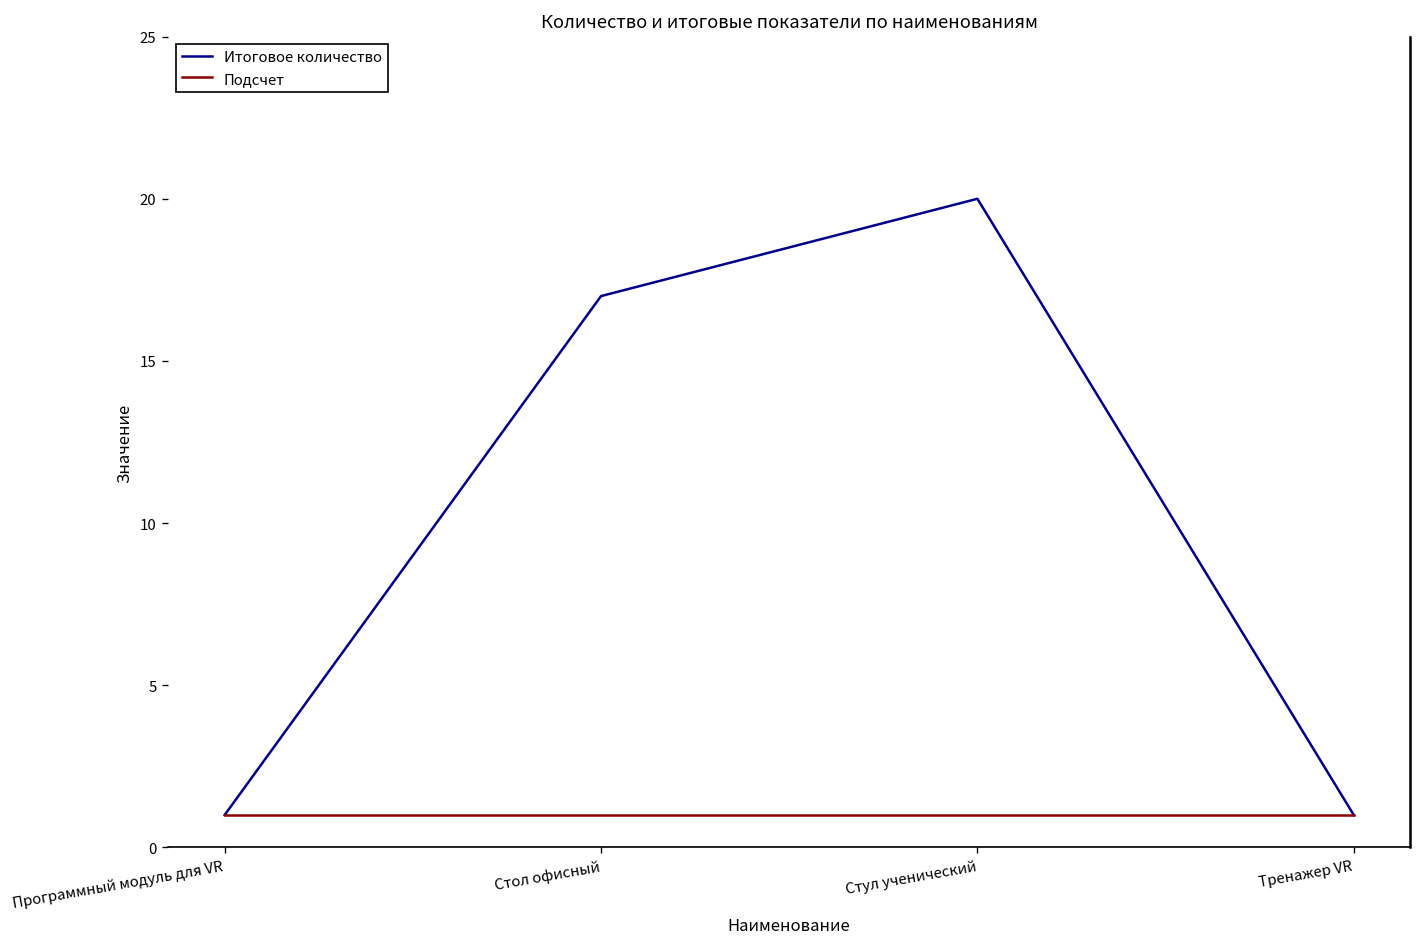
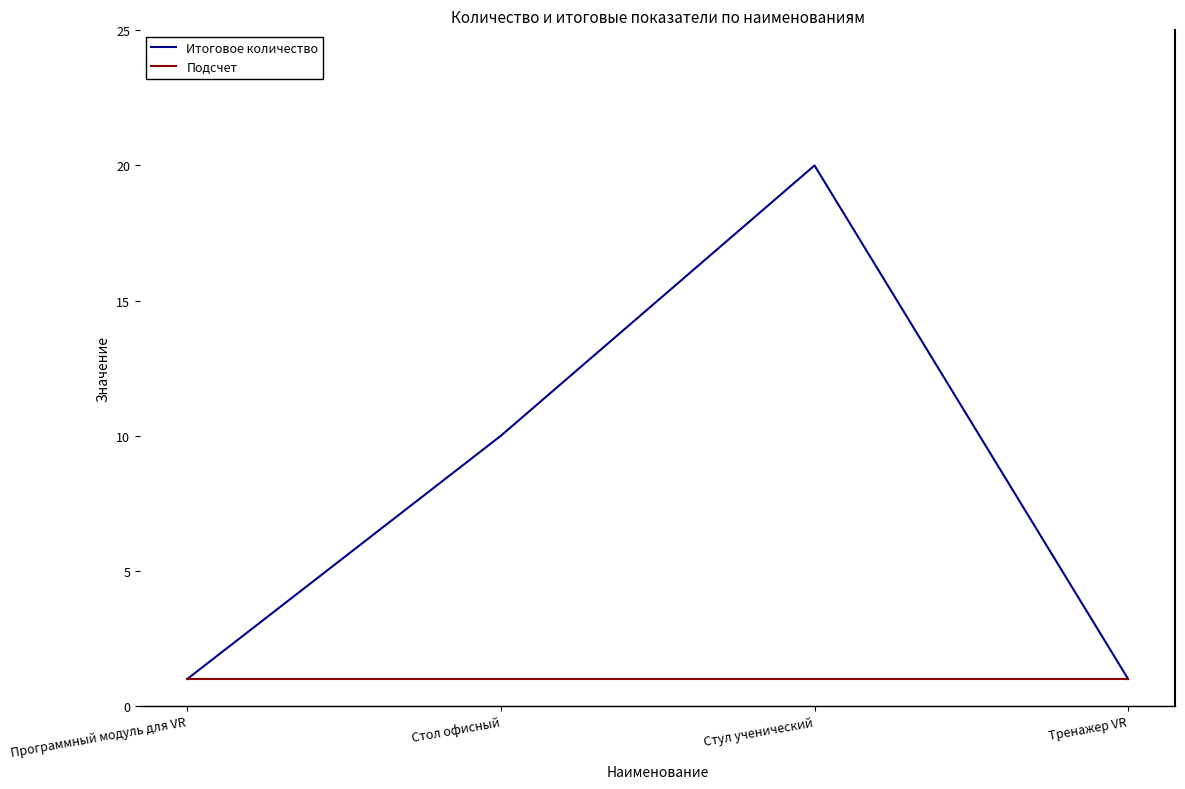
Итоговое количество, Стол офисный: 17 -> 10
